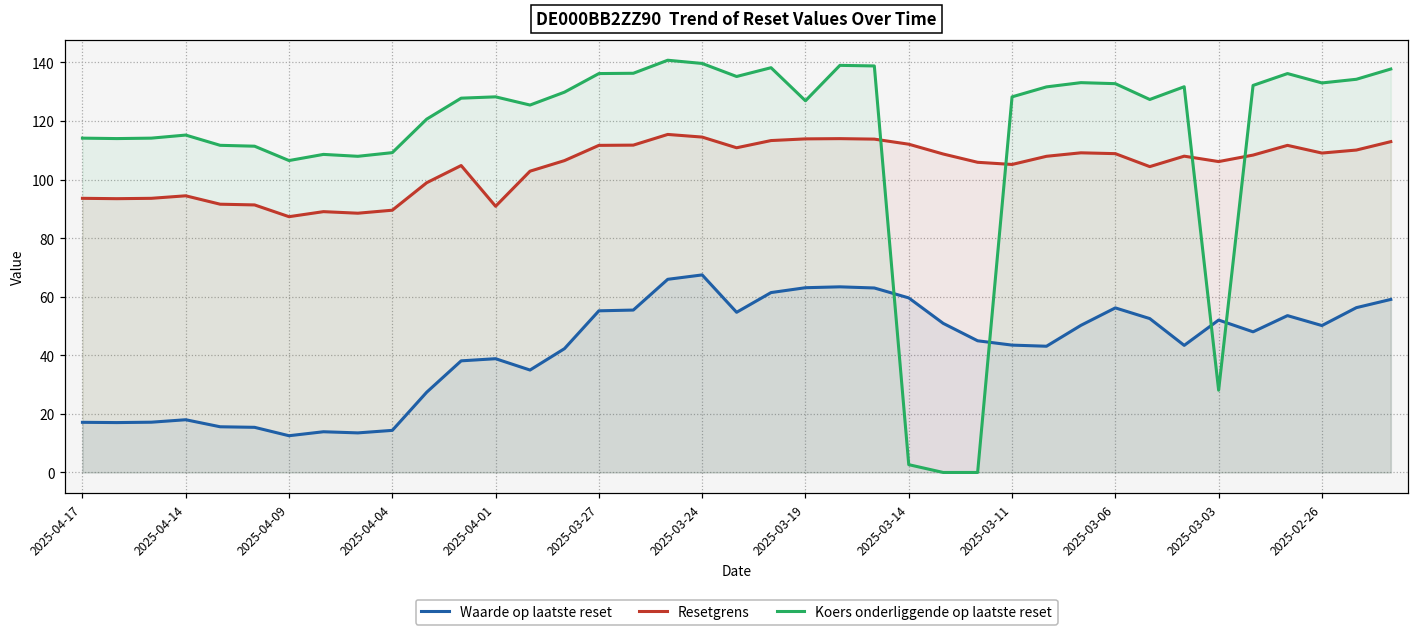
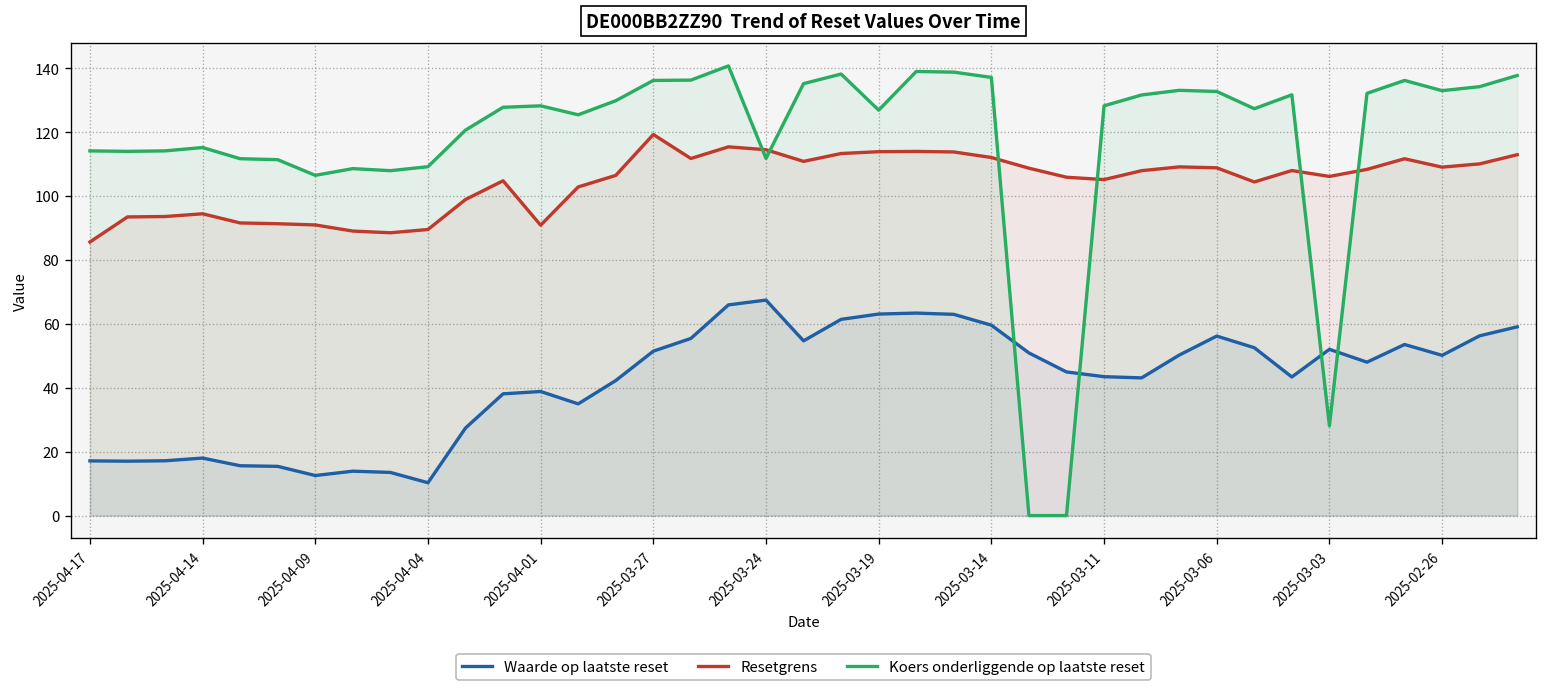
Resetgrens, 2025-04-17: 94 -> 86
Resetgrens, 2025-04-09: 87 -> 91
Waarde op laatste reset, 2025-04-04: 14 -> 10
Waarde op laatste reset, 2025-03-27: 55 -> 51
Resetgrens, 2025-03-27: 112 -> 119
Koers onderliggende op laatste reset, 2025-03-24: 140 -> 112
Koers onderliggende op laatste reset, 2025-03-14: 3 -> 137
